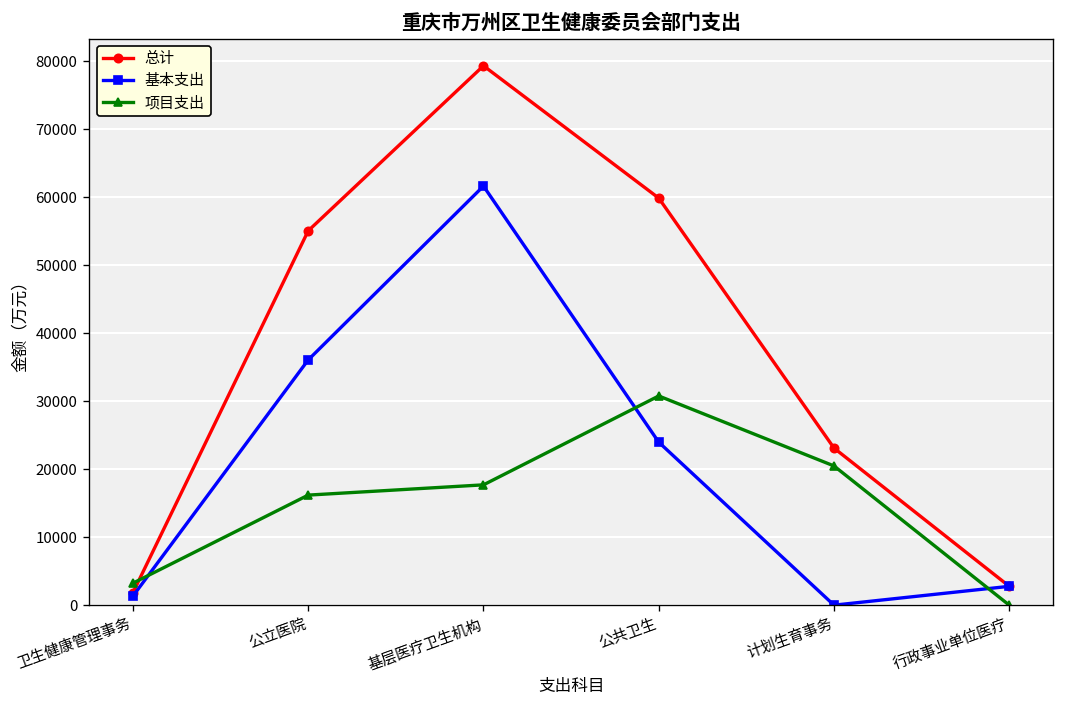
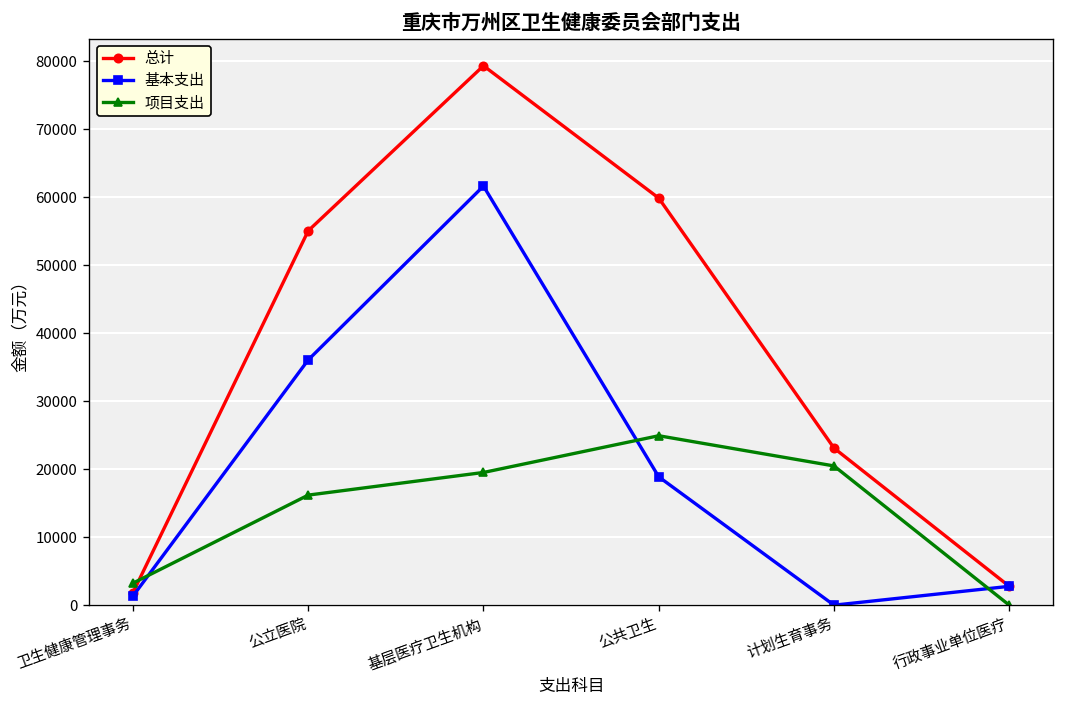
项目支出, 基层医疗卫生机构: 18000 -> 20000
基本支出, 公共卫生: 24000 -> 19000
项目支出, 公共卫生: 31000 -> 25000
